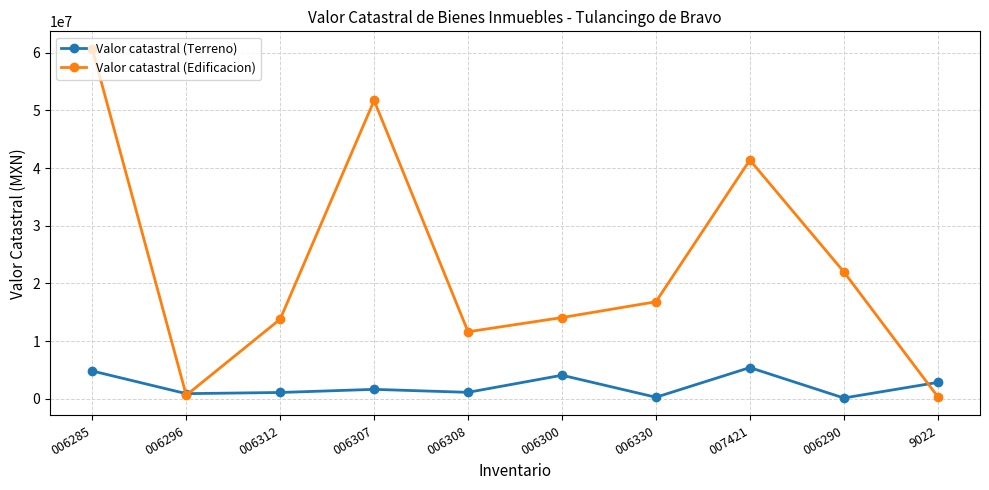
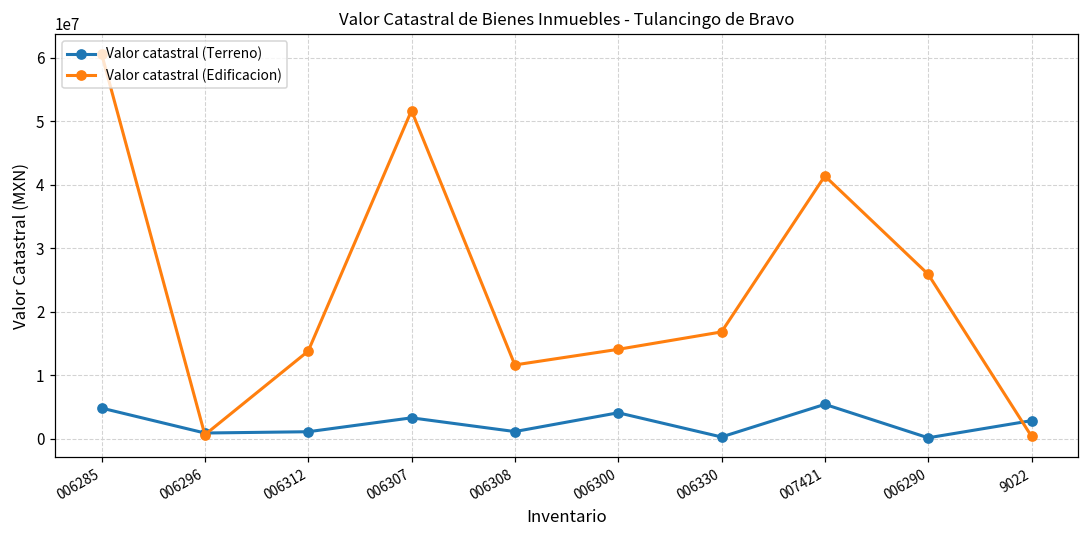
Valor catastral (Terreno), 006307: 2000000 -> 3000000
Valor catastral (Edificacion), 006290: 22000000 -> 26000000
